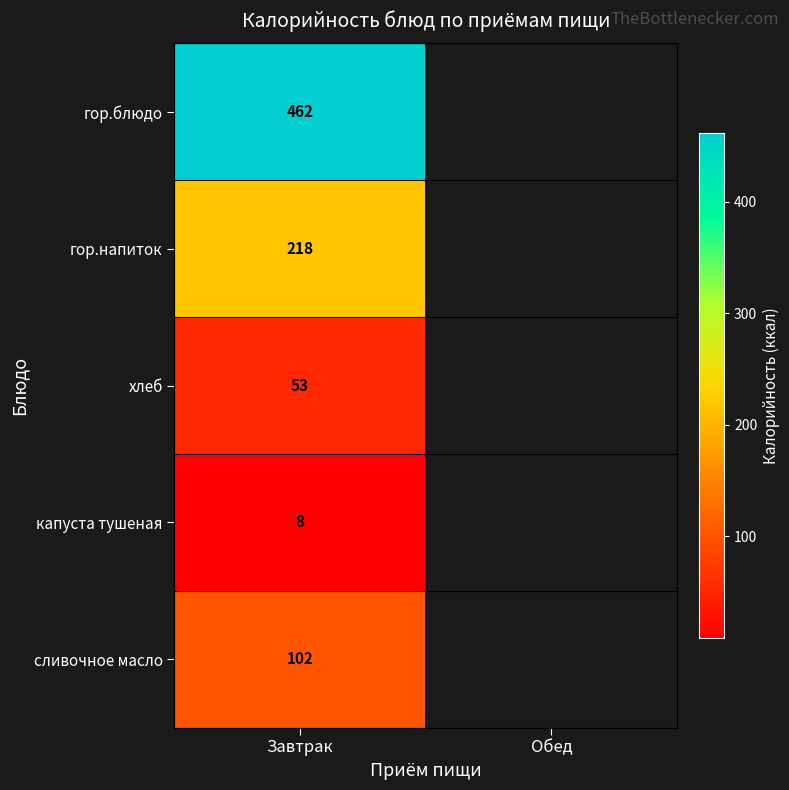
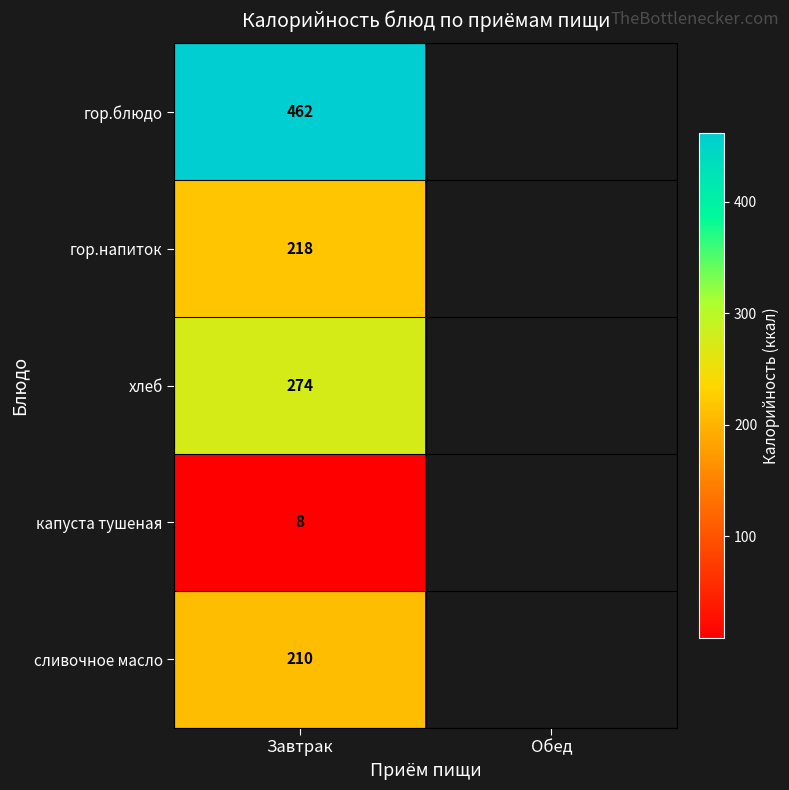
хлеб, Завтрак: 53 -> 274
сливочное масло, Завтрак: 102 -> 210
